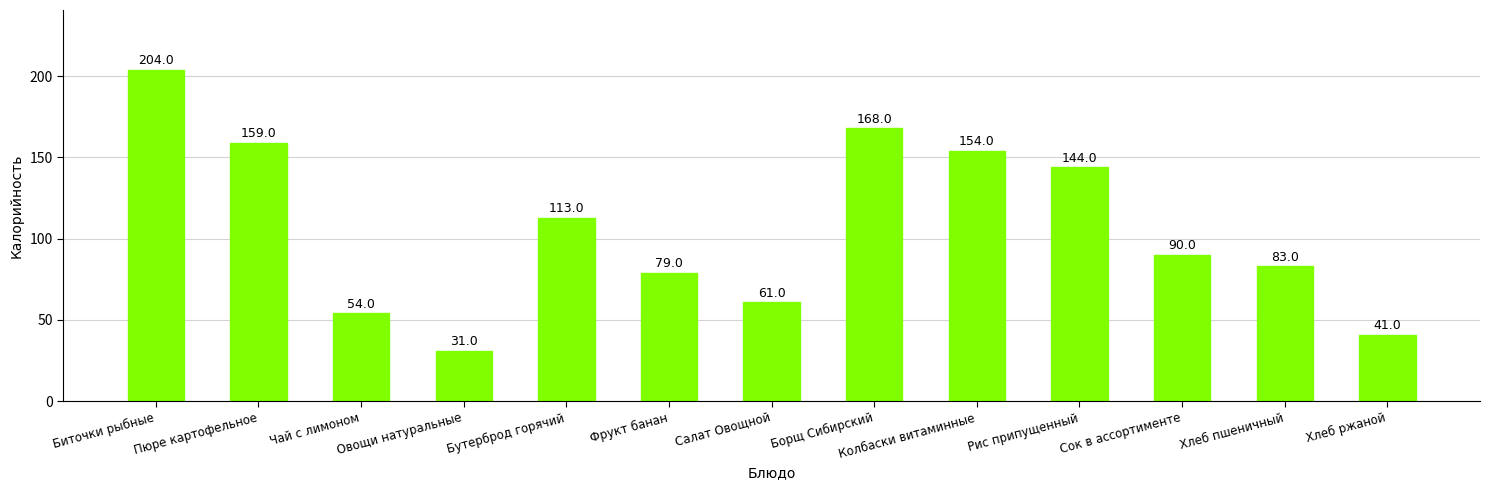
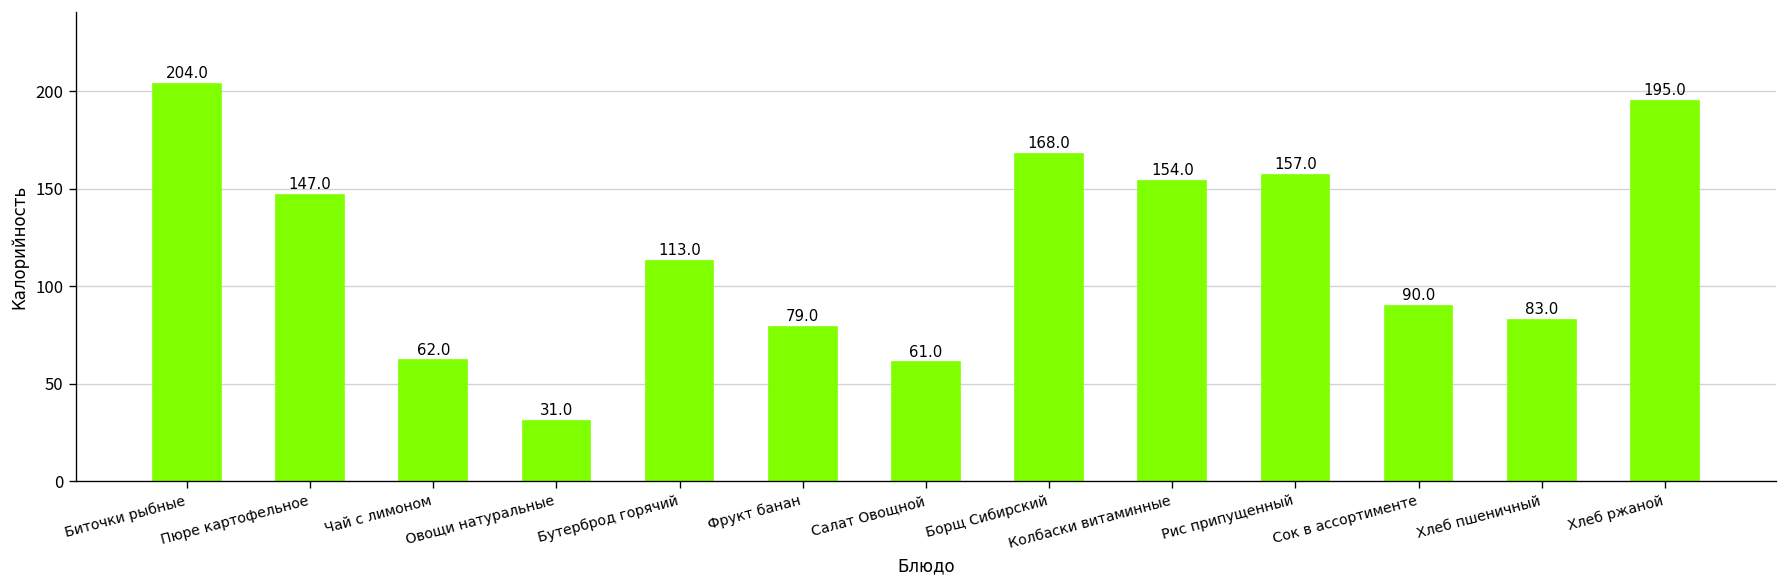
Пюре картофельное: 159.0 -> 147.0
Чай с лимоном: 54.0 -> 62.0
Рис припущенный: 144.0 -> 157.0
Хлеб ржаной: 41.0 -> 195.0
